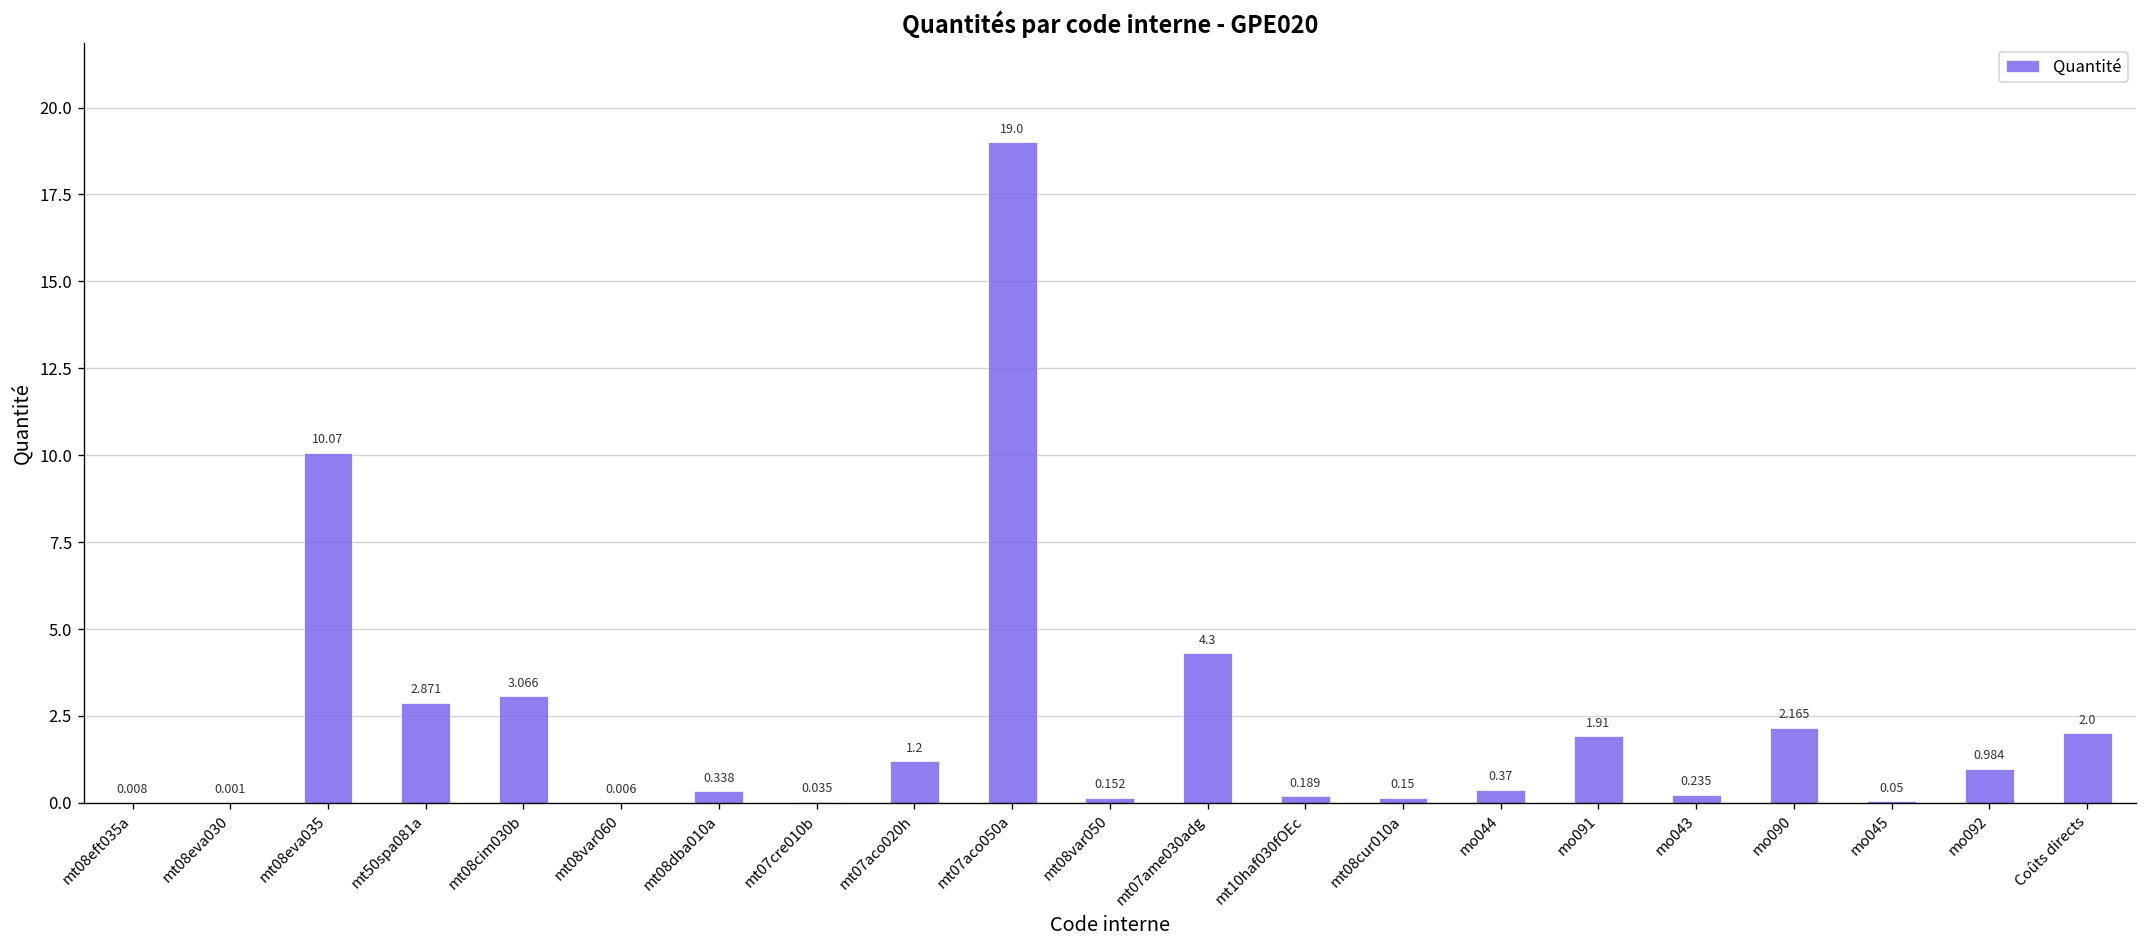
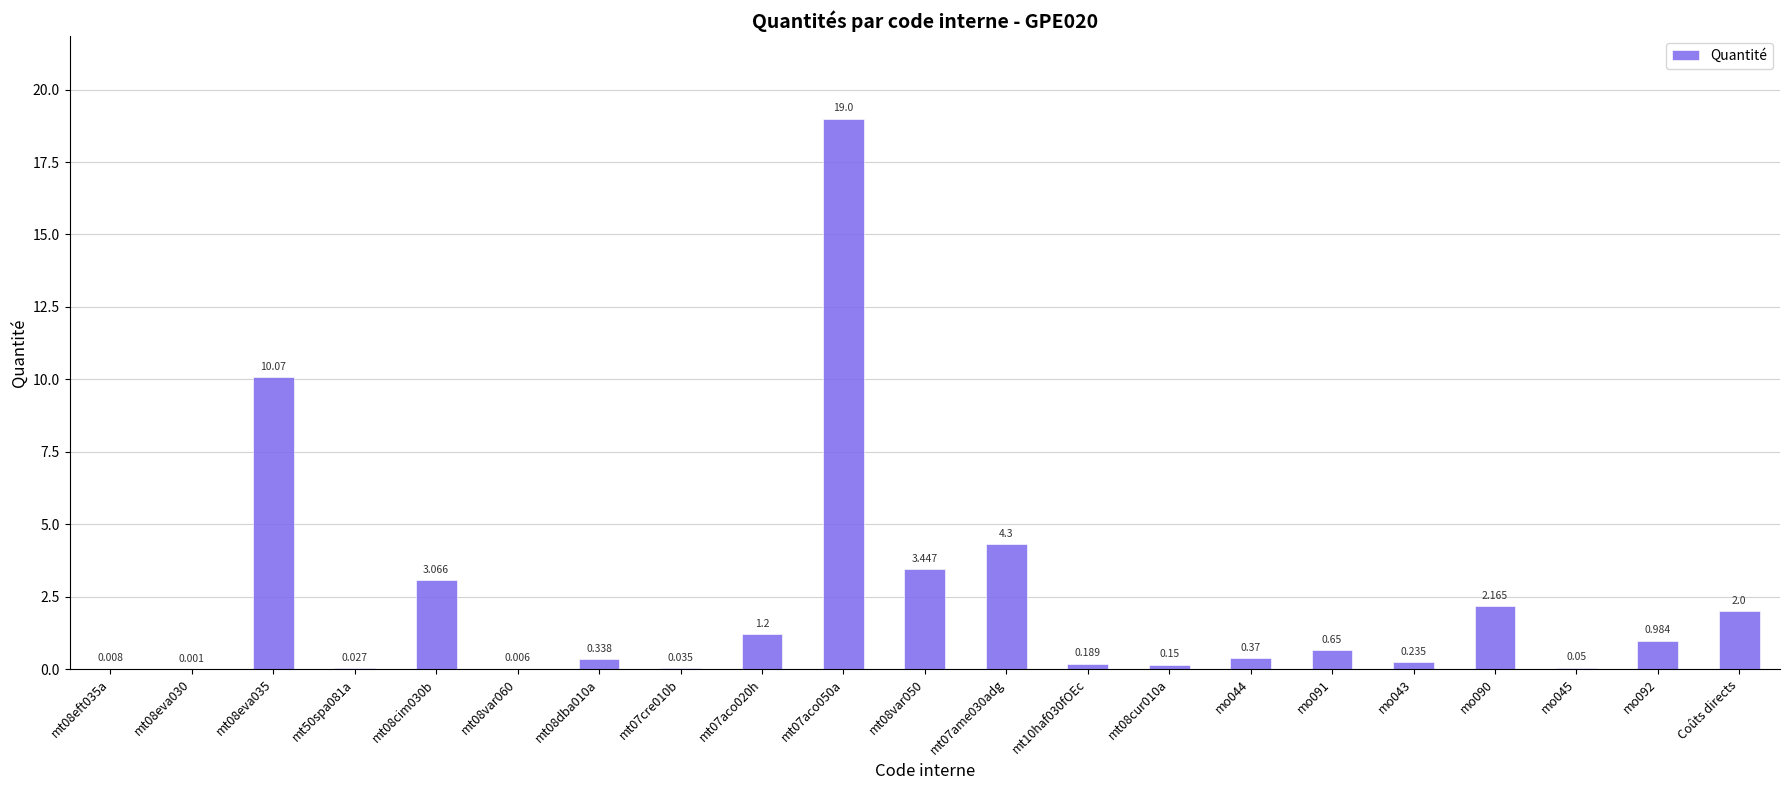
mt50spa081a: 2.871 -> 0.027
mt08var050: 0.152 -> 3.447
mo091: 1.91 -> 0.65
